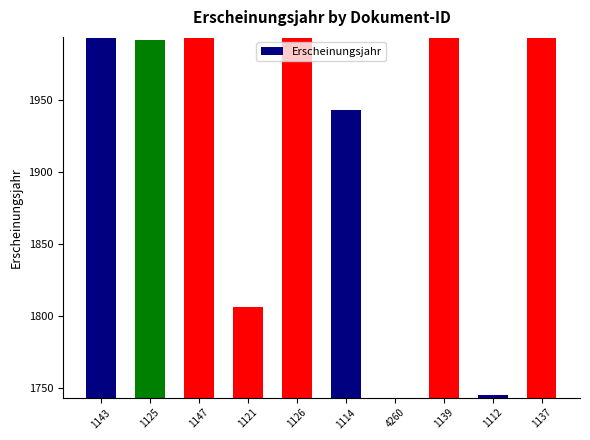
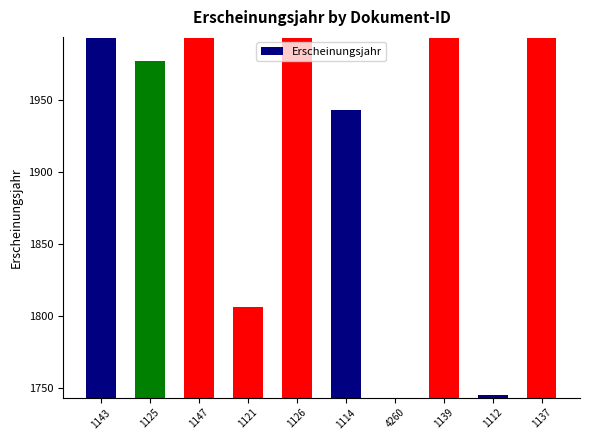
1125: 1992 -> 1977
